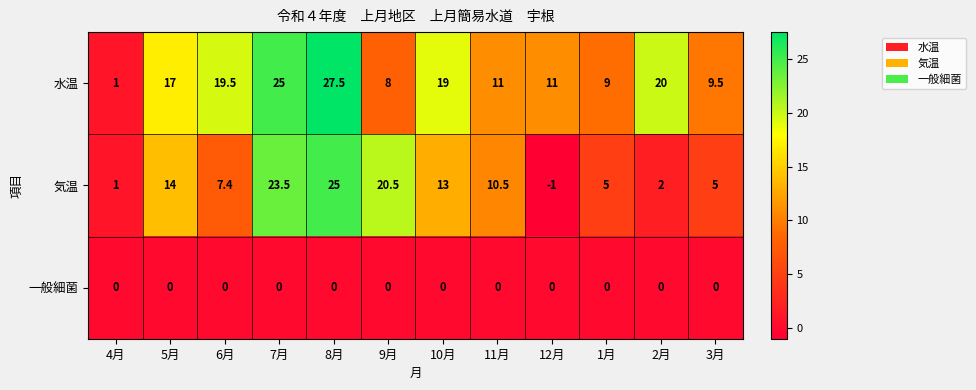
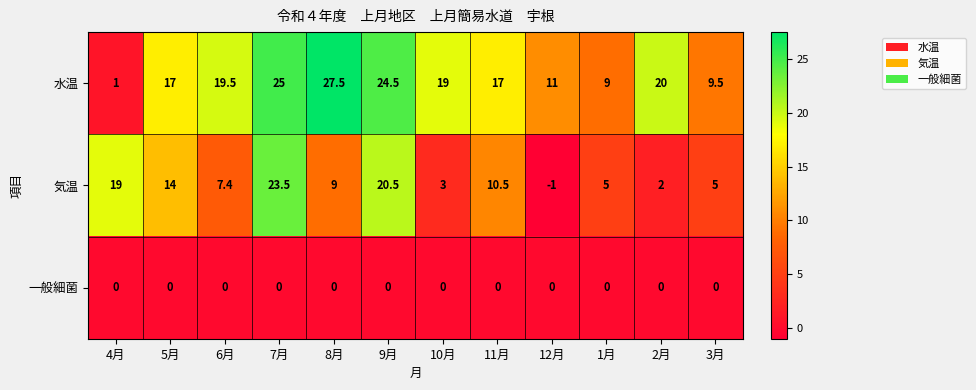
水温, 9月: 8 -> 24.5
水温, 11月: 11 -> 17
気温, 4月: 1 -> 19
気温, 8月: 25 -> 9
気温, 10月: 13 -> 3
